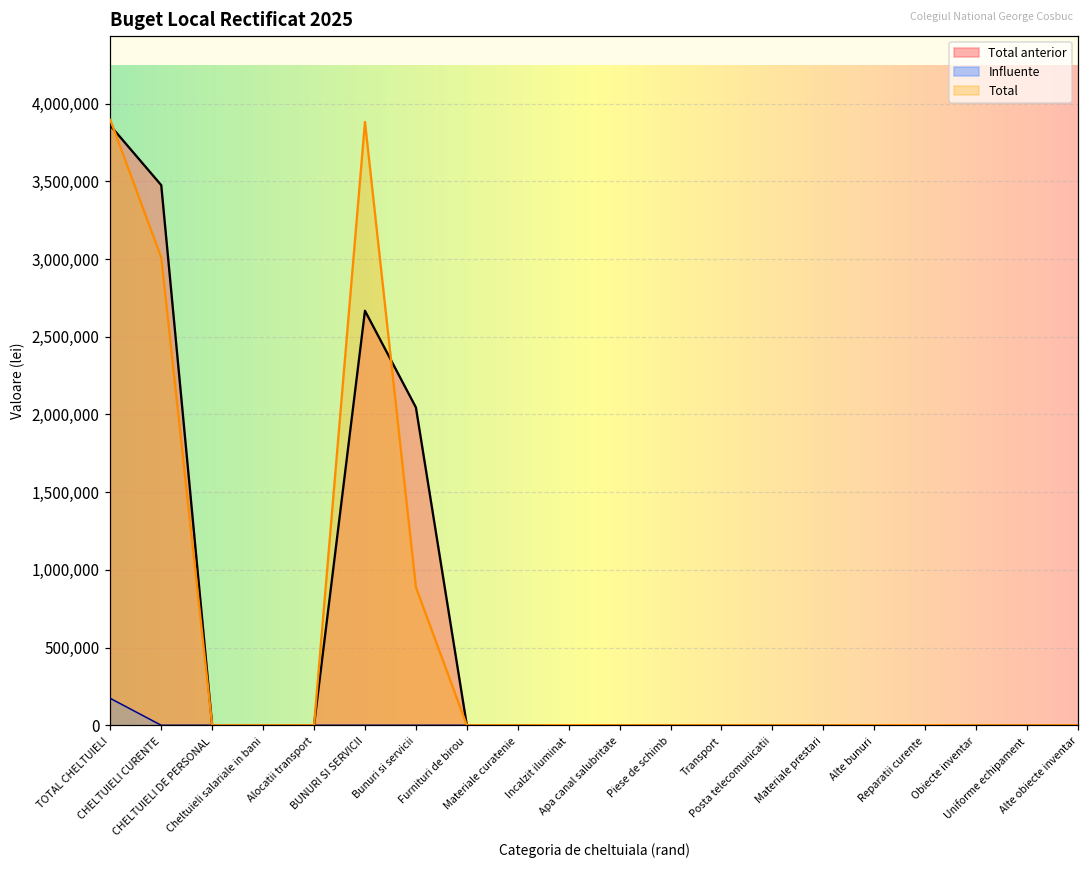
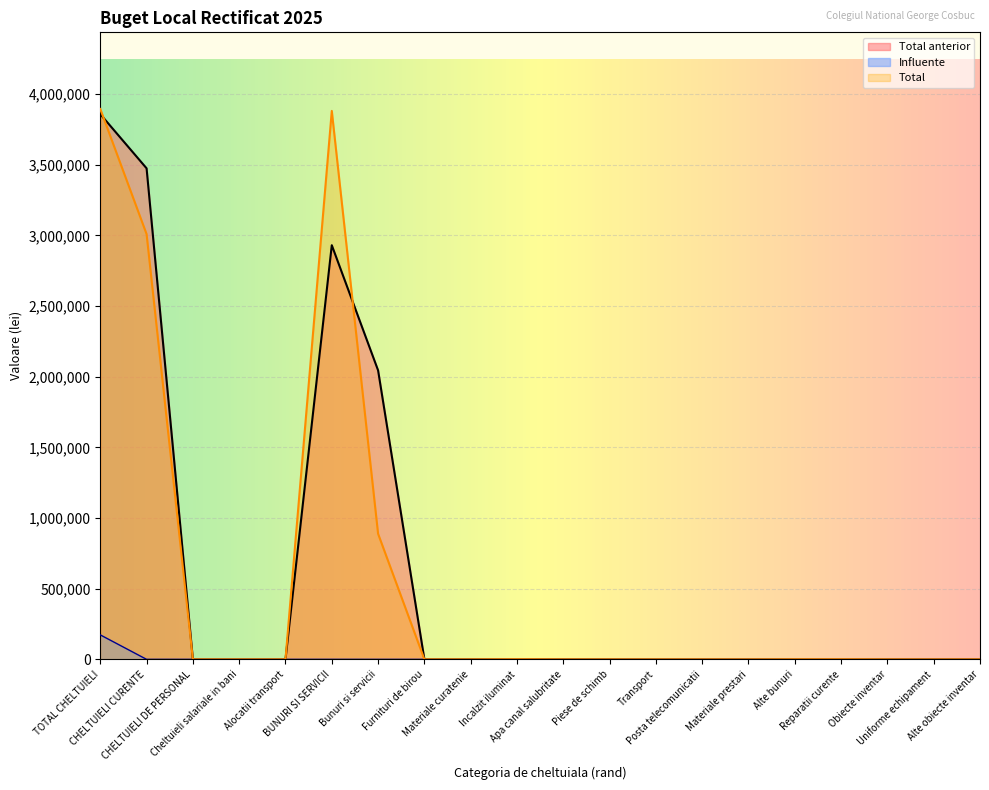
Total anterior, BUNURI SI SERVICII: 2,670,000 -> 2,930,000
